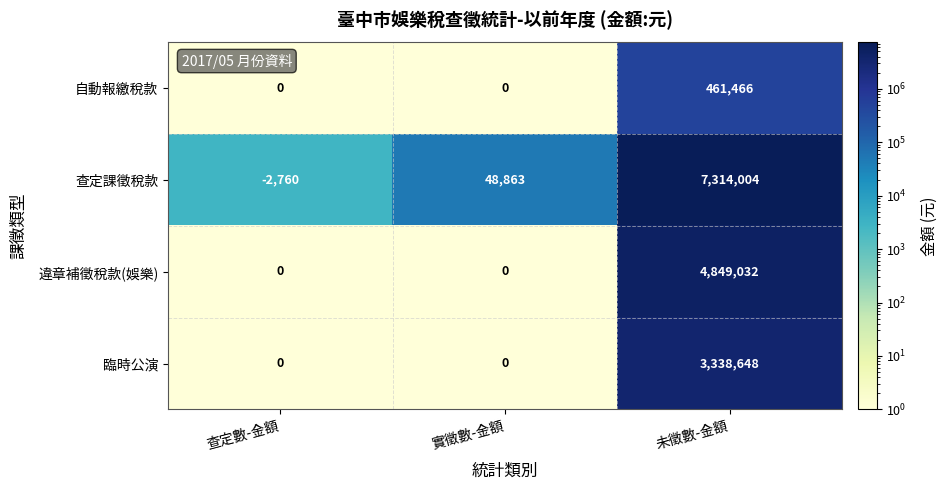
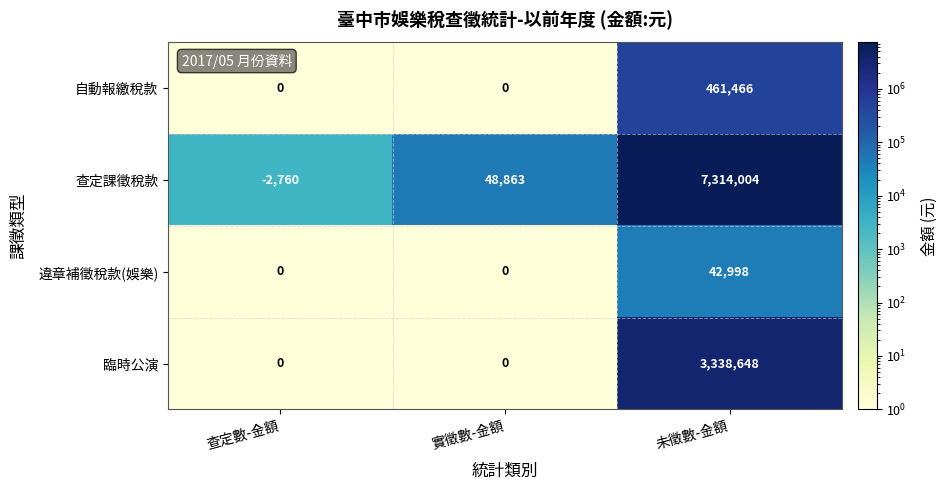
違章補徵稅款(娛樂), 未徵數-金額: 4,849,032 -> 42,998
